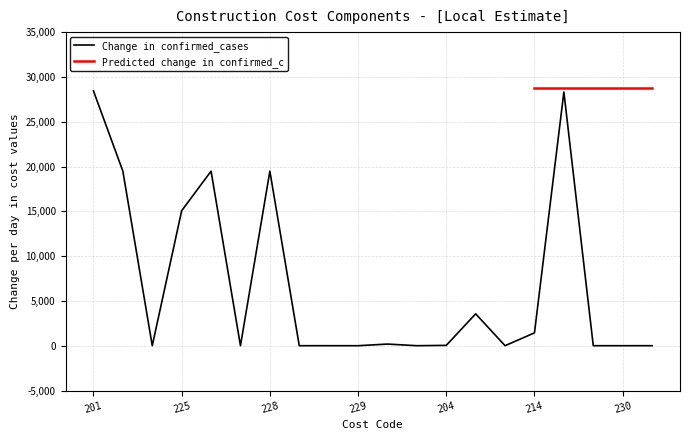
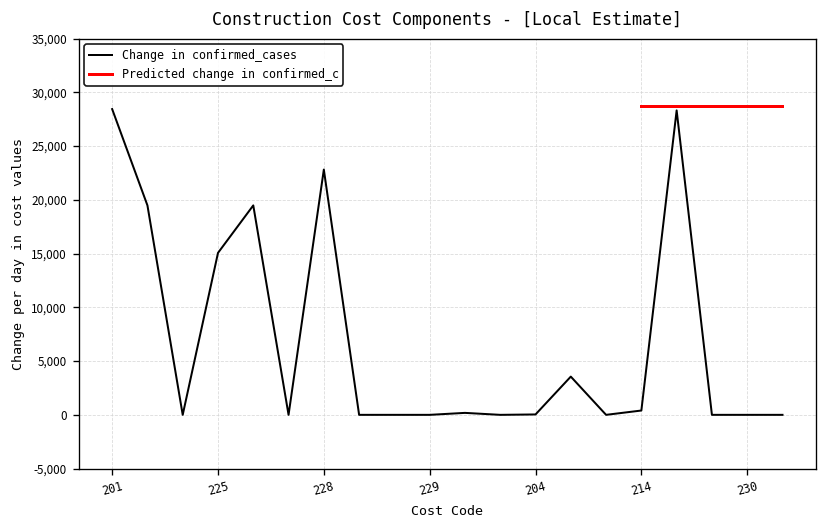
Change in confirmed_cases, 228: 19,000 -> 23,000
Change in confirmed_cases, 214: 1,000 -> 0
